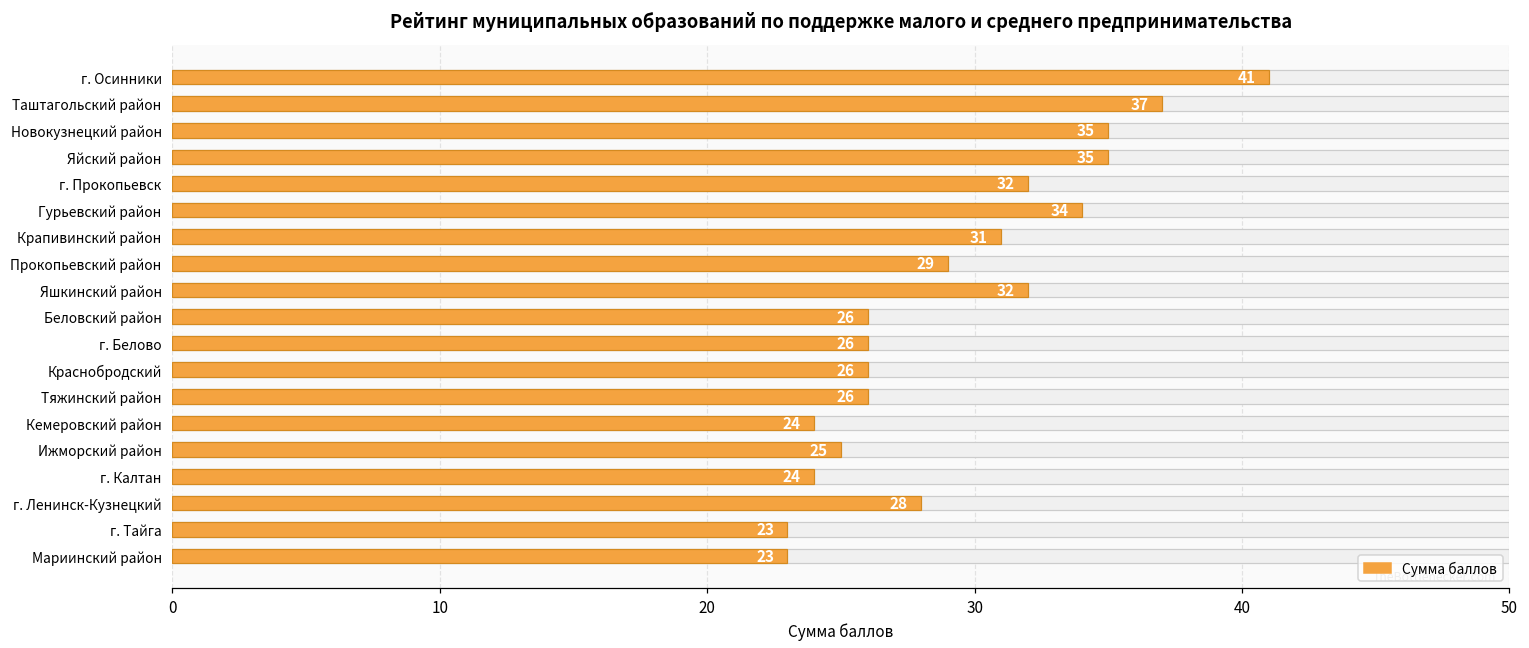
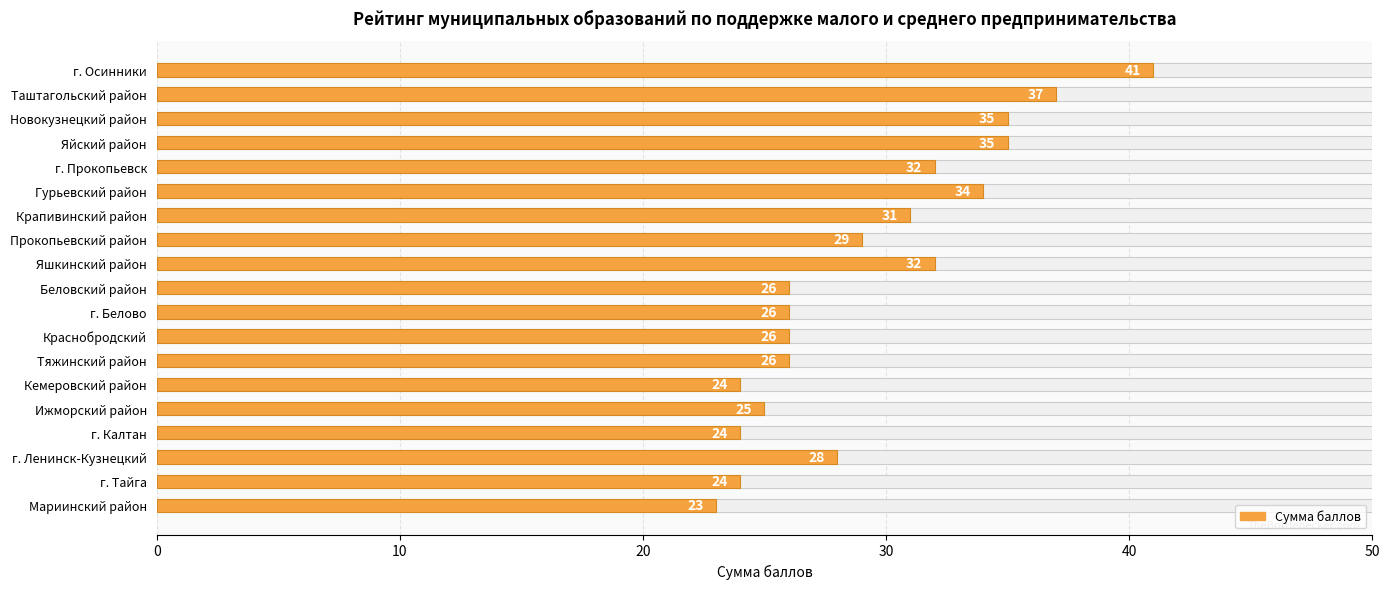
Сумма баллов, г. Тайга: 23 -> 24
